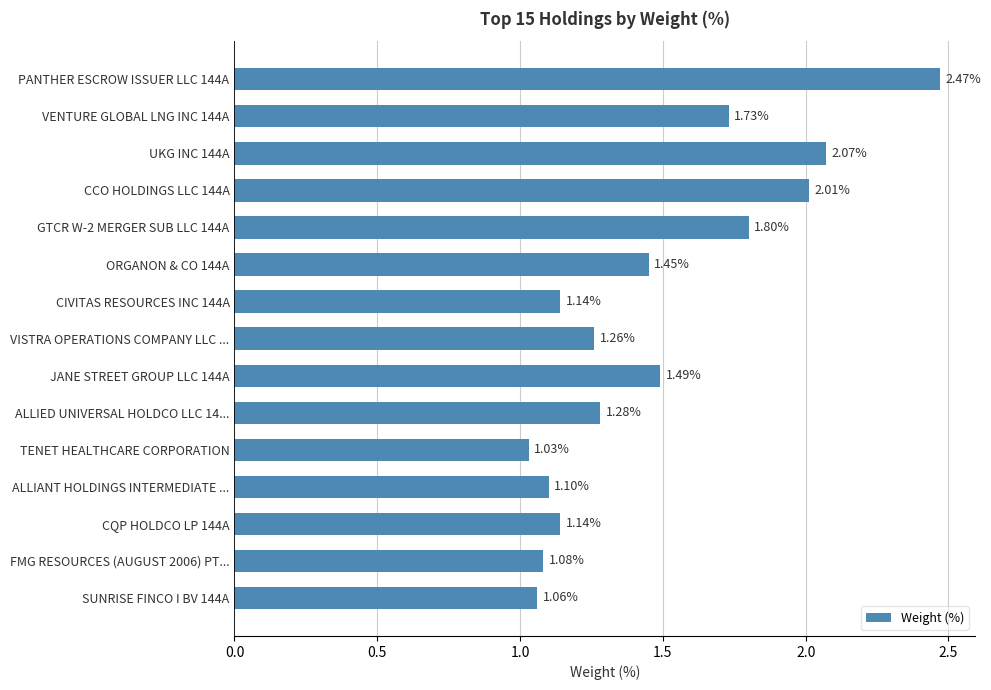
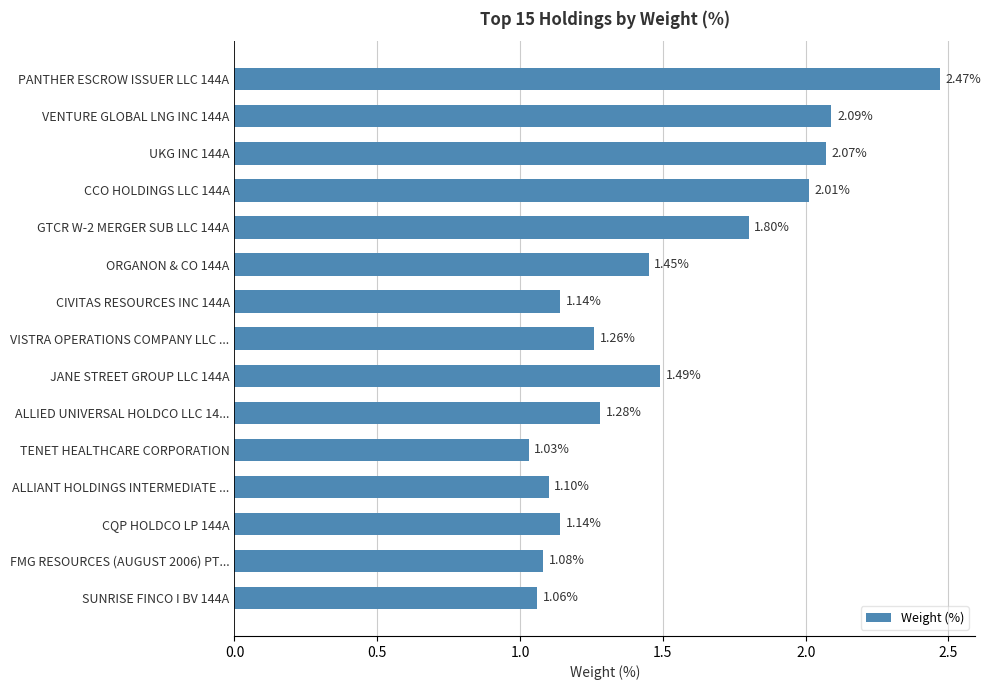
VENTURE GLOBAL LNG INC 144A: 1.73% -> 2.09%
